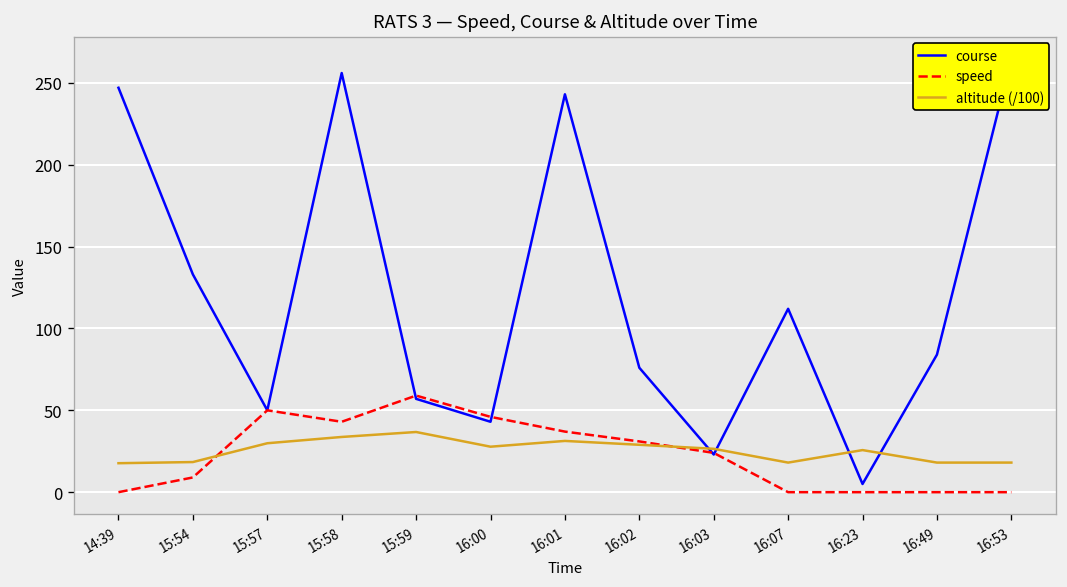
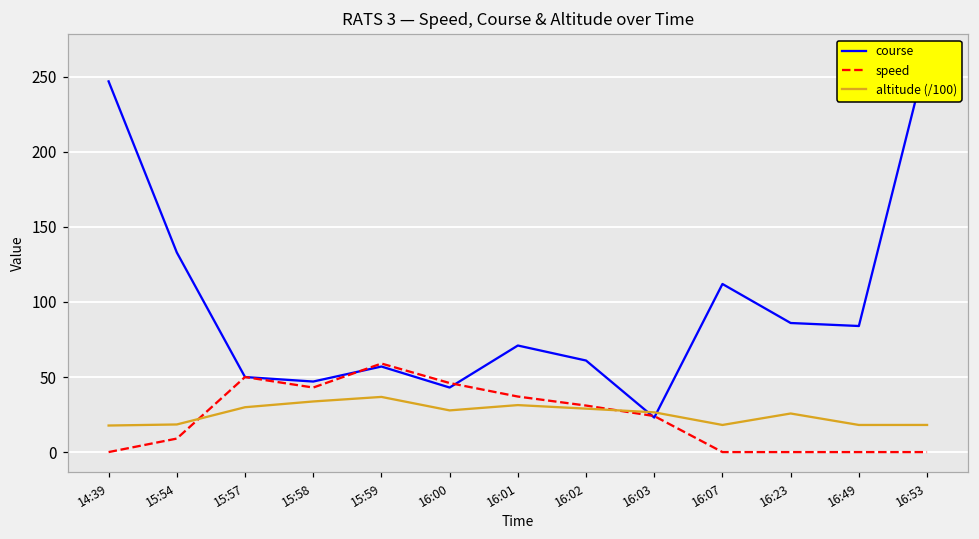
course, 15:58: 256 -> 47
course, 16:01: 243 -> 71
course, 16:02: 76 -> 61
course, 16:23: 5 -> 86
